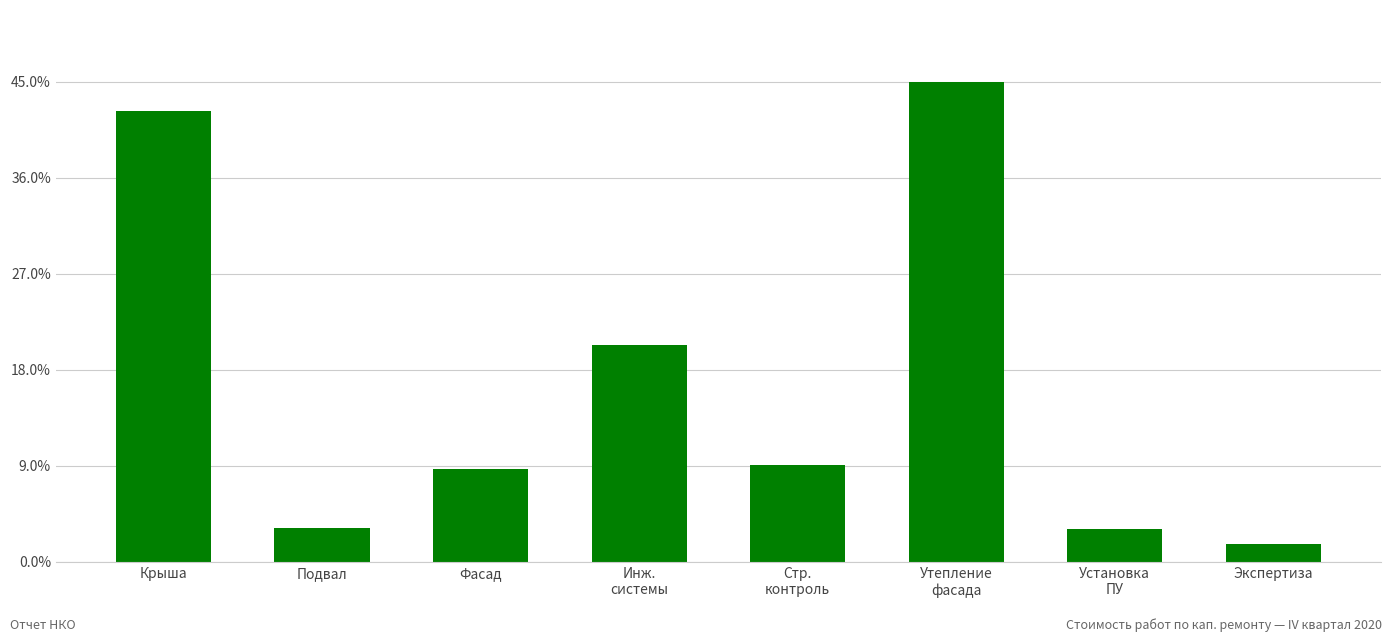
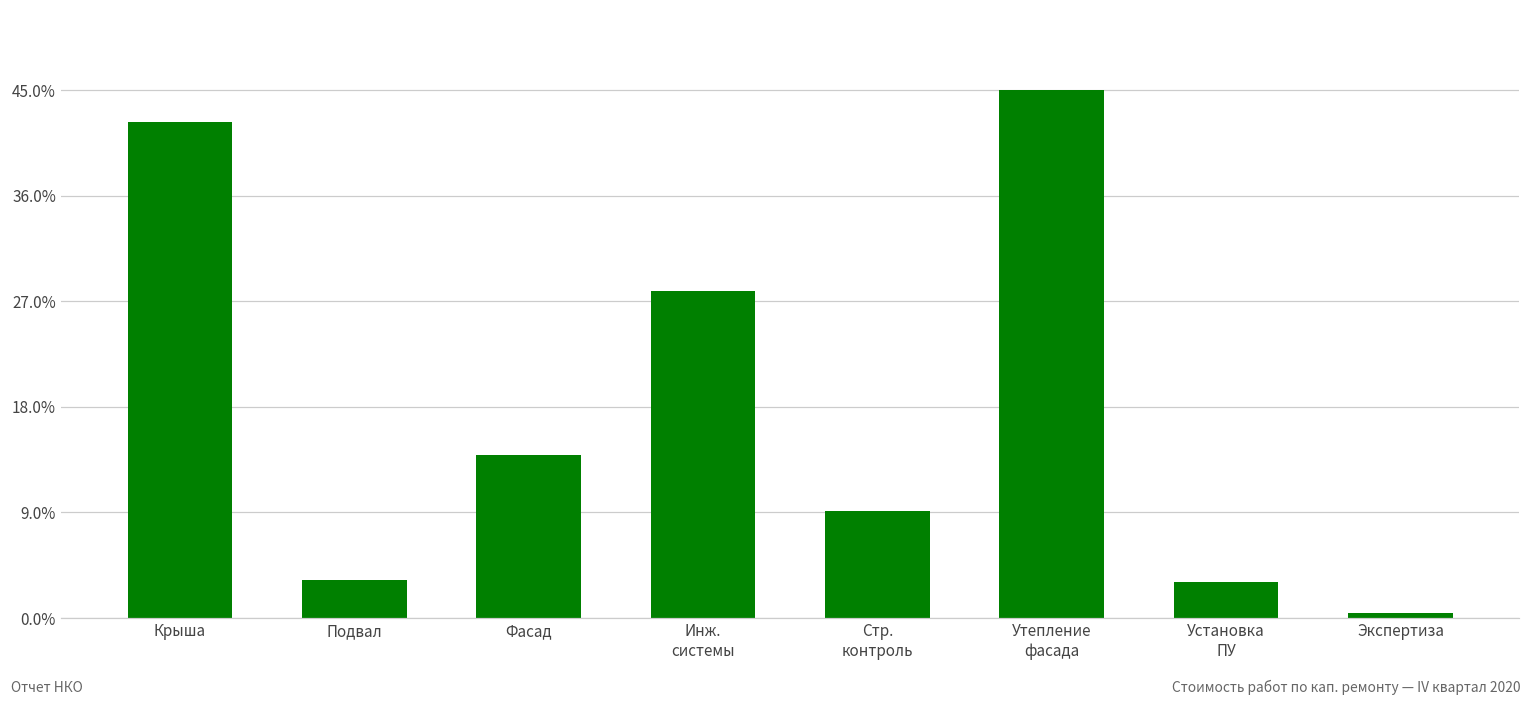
Фасад: 8.7% -> 13.9%
Инж. системы: 20.3% -> 27.9%
Экспертиза: 1.6% -> 0.4%
